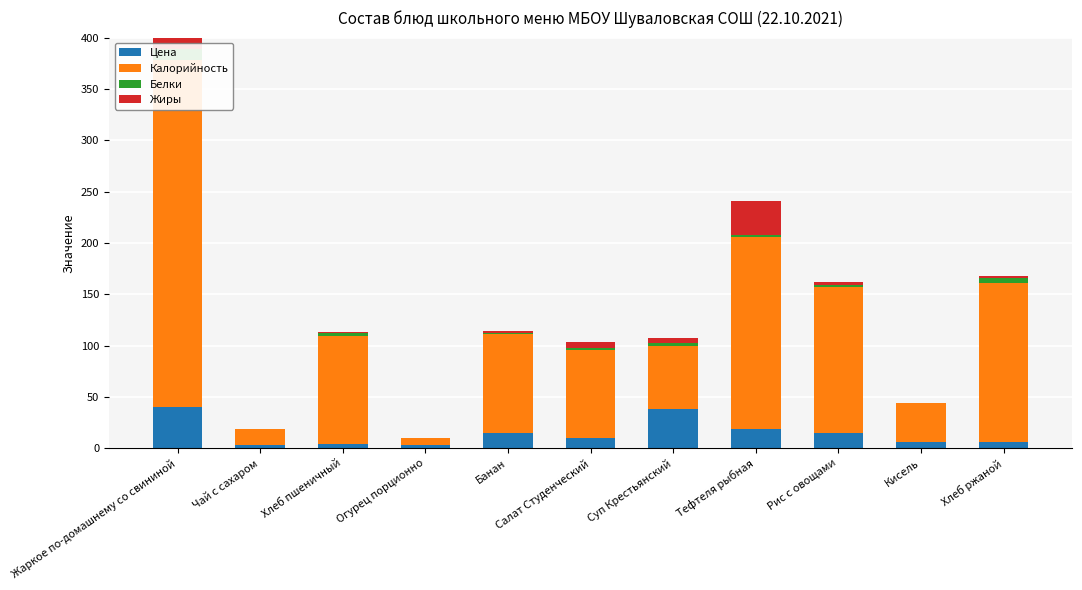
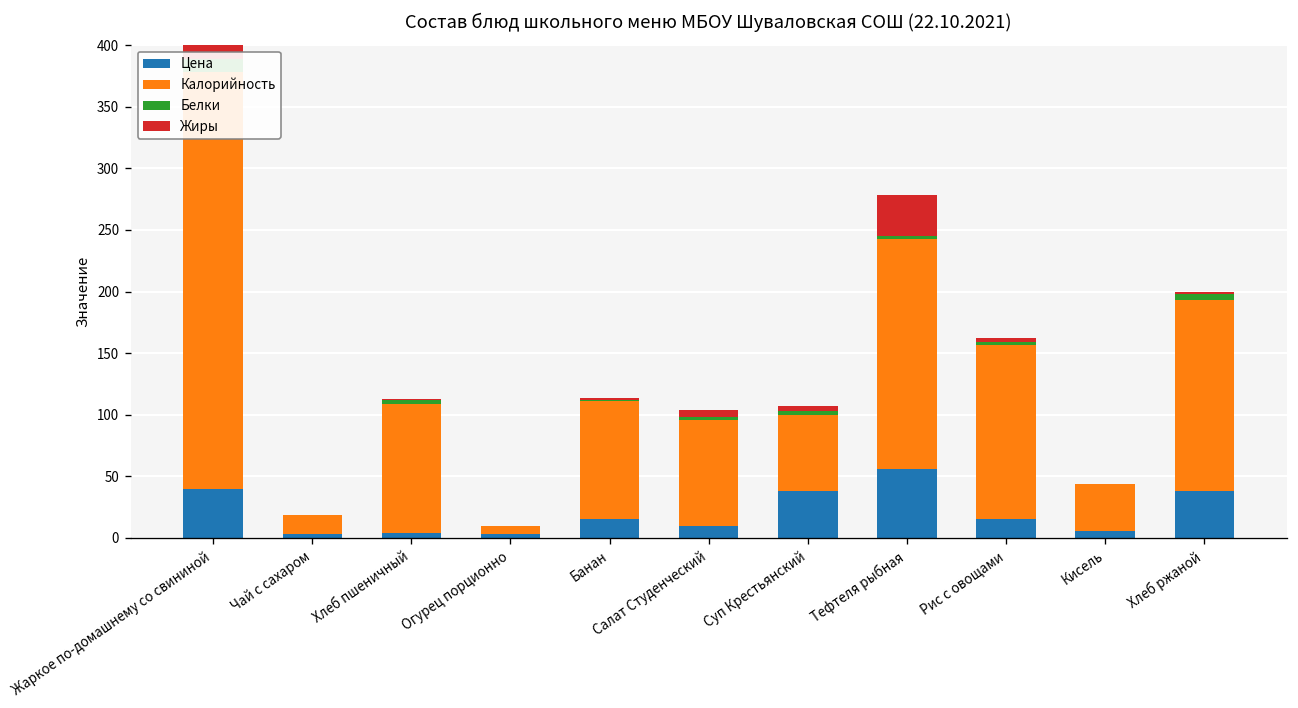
Цена, Тефтеля рыбная: 19 -> 56
Цена, Хлеб ржаной: 6 -> 38
